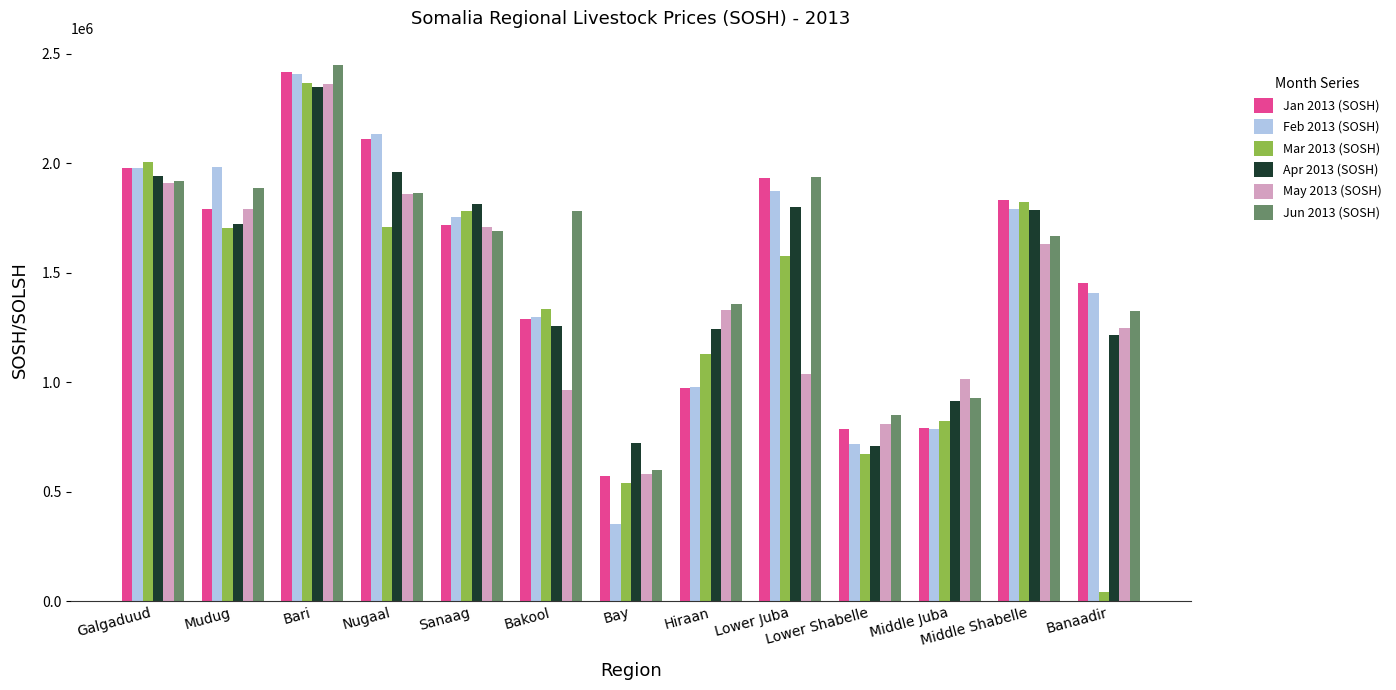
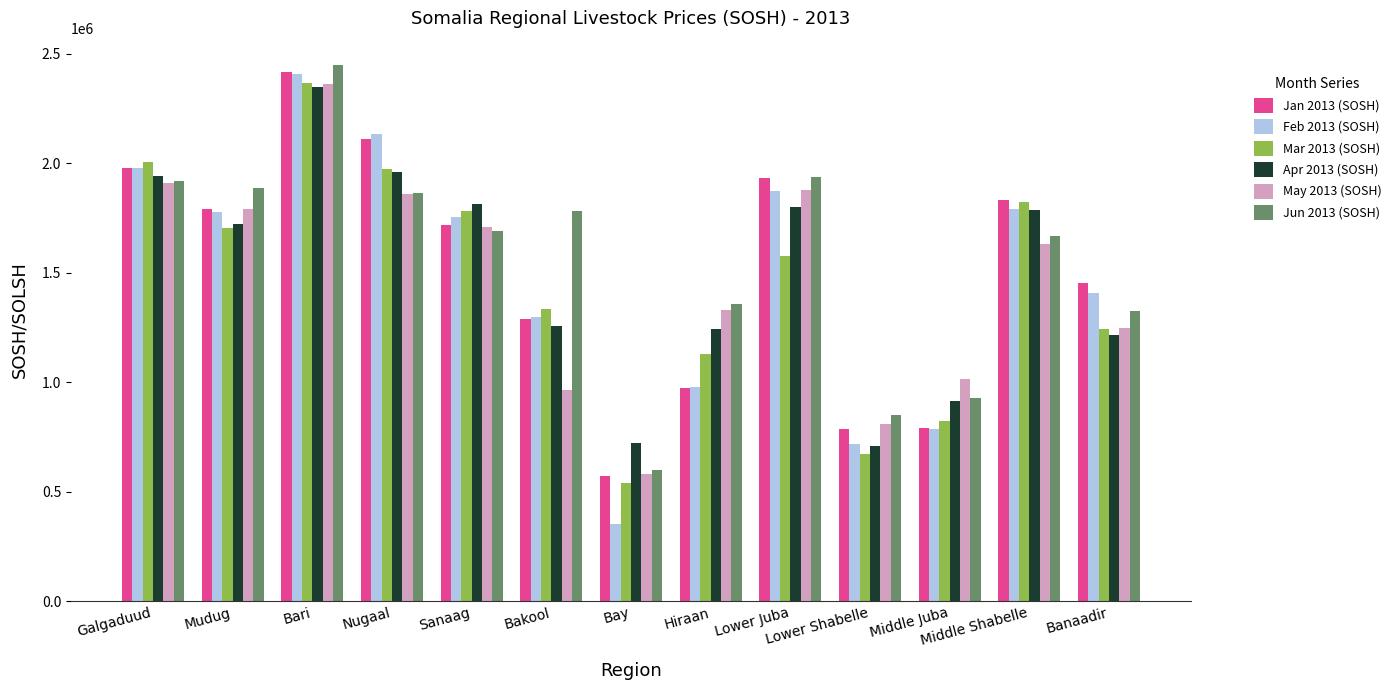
Feb 2013 (SOSH), Mudug: 1980000 -> 1780000
Mar 2013 (SOSH), Nugaal: 1710000 -> 1970000
May 2013 (SOSH), Lower Juba: 1040000 -> 1880000
Mar 2013 (SOSH), Banaadir: 40000 -> 1250000
